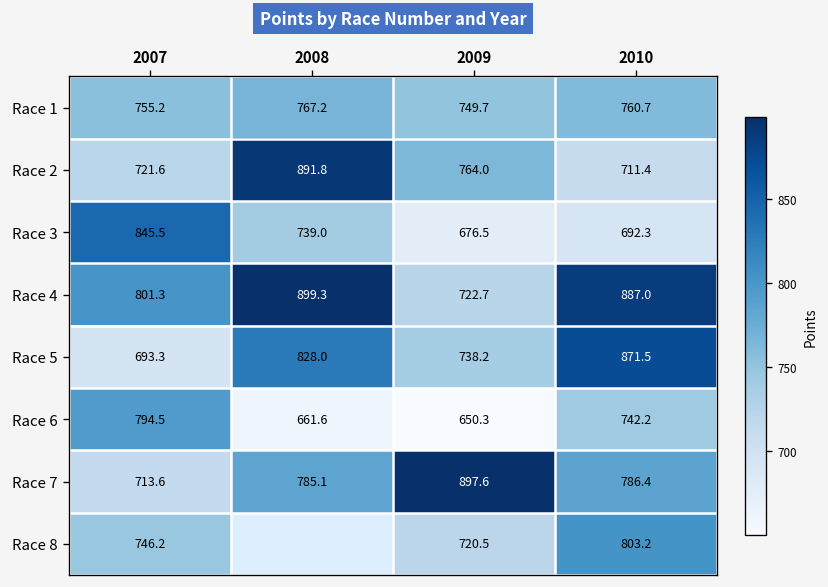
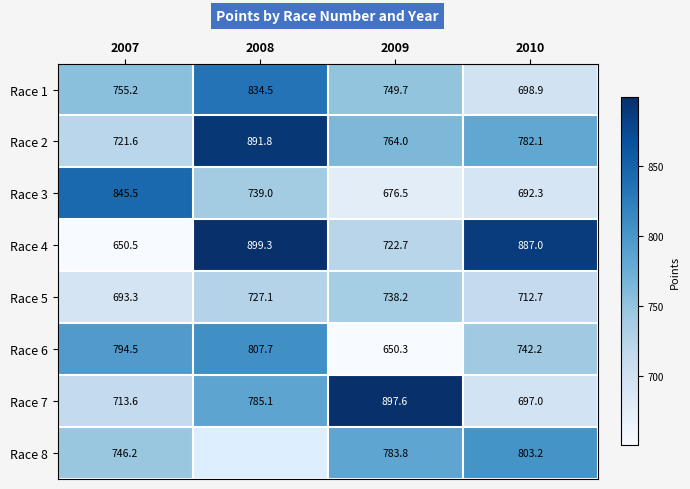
Race 1, 2008: 767.2 -> 834.5
Race 1, 2010: 760.7 -> 698.9
Race 2, 2010: 711.4 -> 782.1
Race 4, 2007: 801.3 -> 650.5
Race 5, 2008: 828.0 -> 727.1
Race 5, 2010: 871.5 -> 712.7
Race 6, 2008: 661.6 -> 807.7
Race 7, 2010: 786.4 -> 697.0
Race 8, 2009: 720.5 -> 783.8
